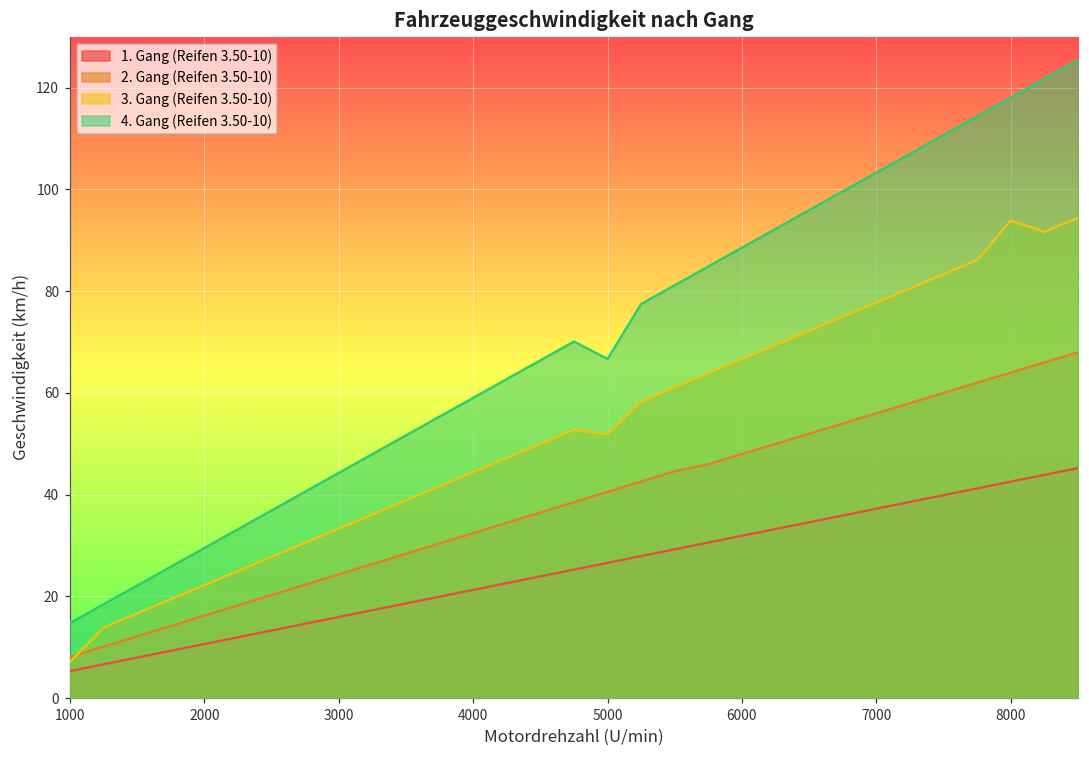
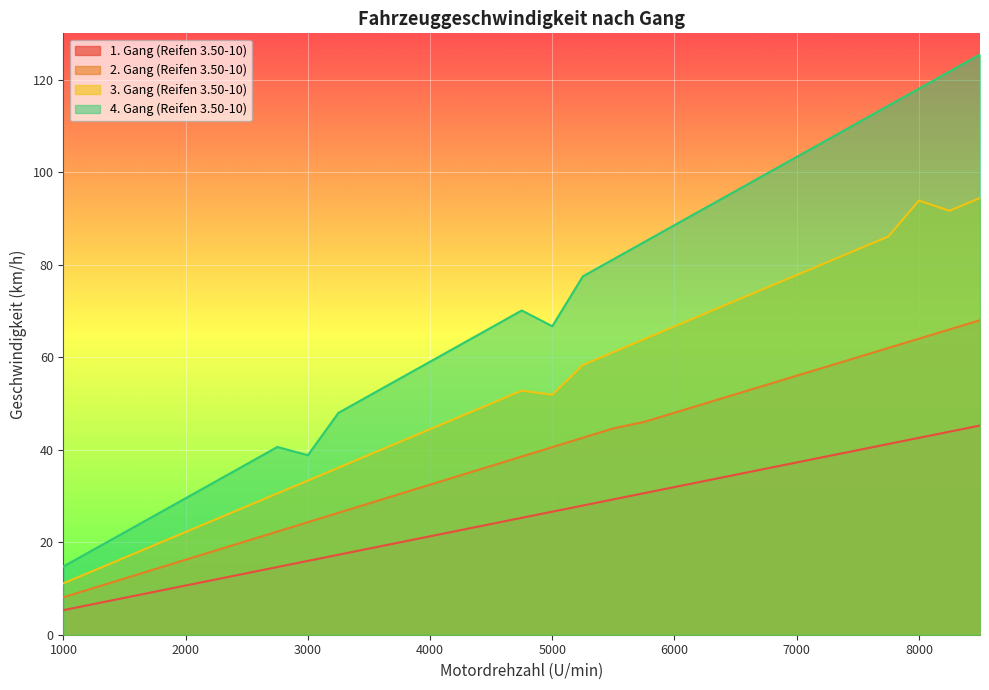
3. Gang (Reifen 3.50-10), 1000: 7 -> 11
4. Gang (Reifen 3.50-10), 3000: 44 -> 39
